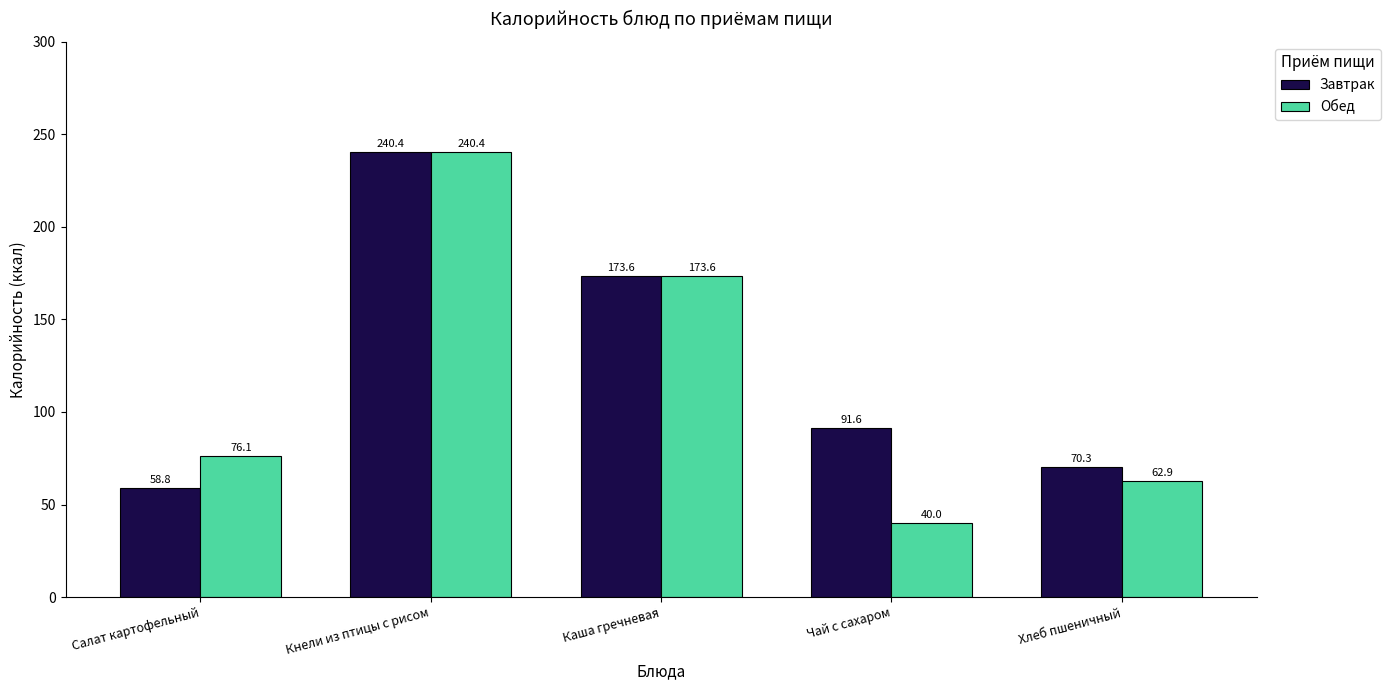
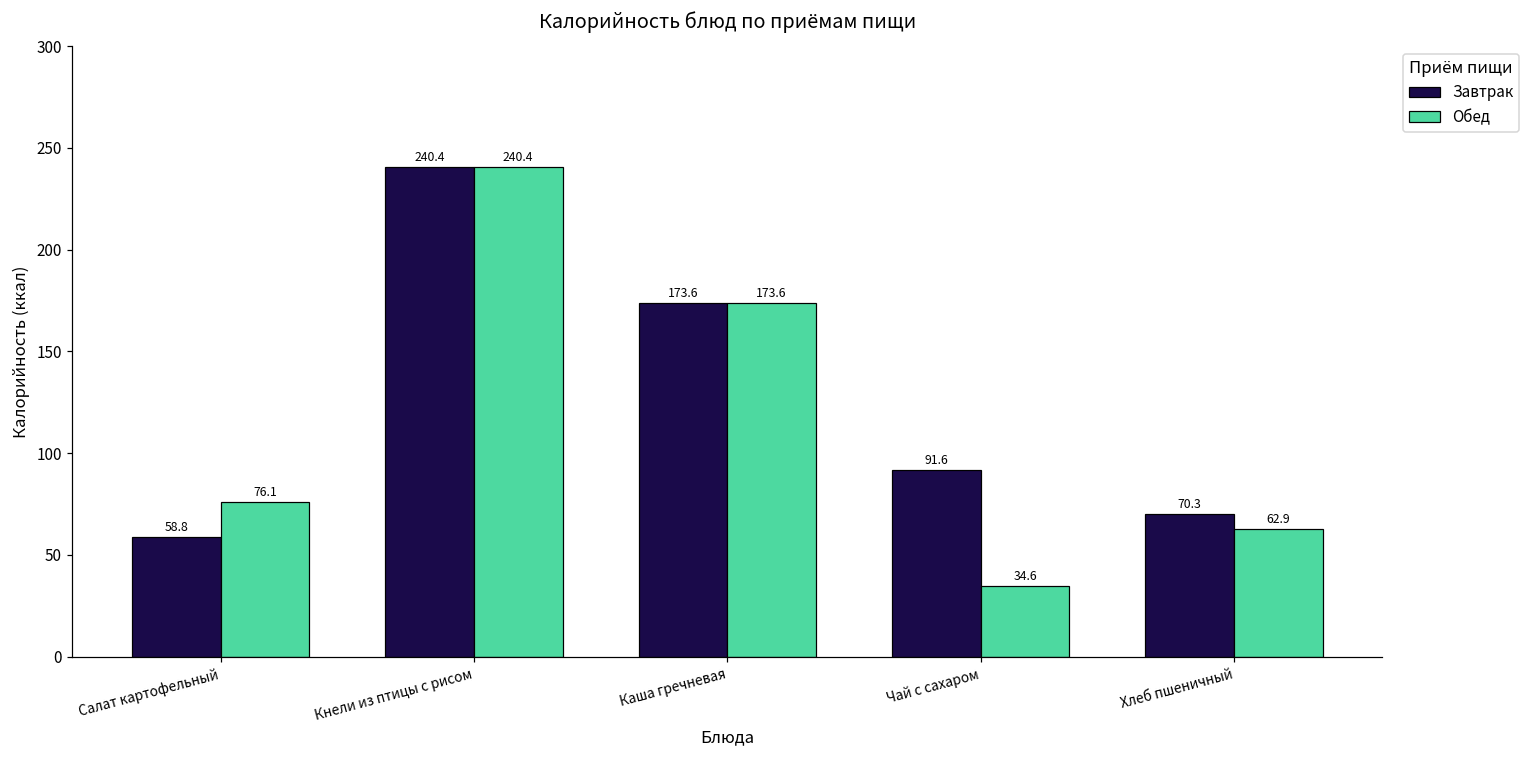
Обед, Чай с сахаром: 40.0 -> 34.6
